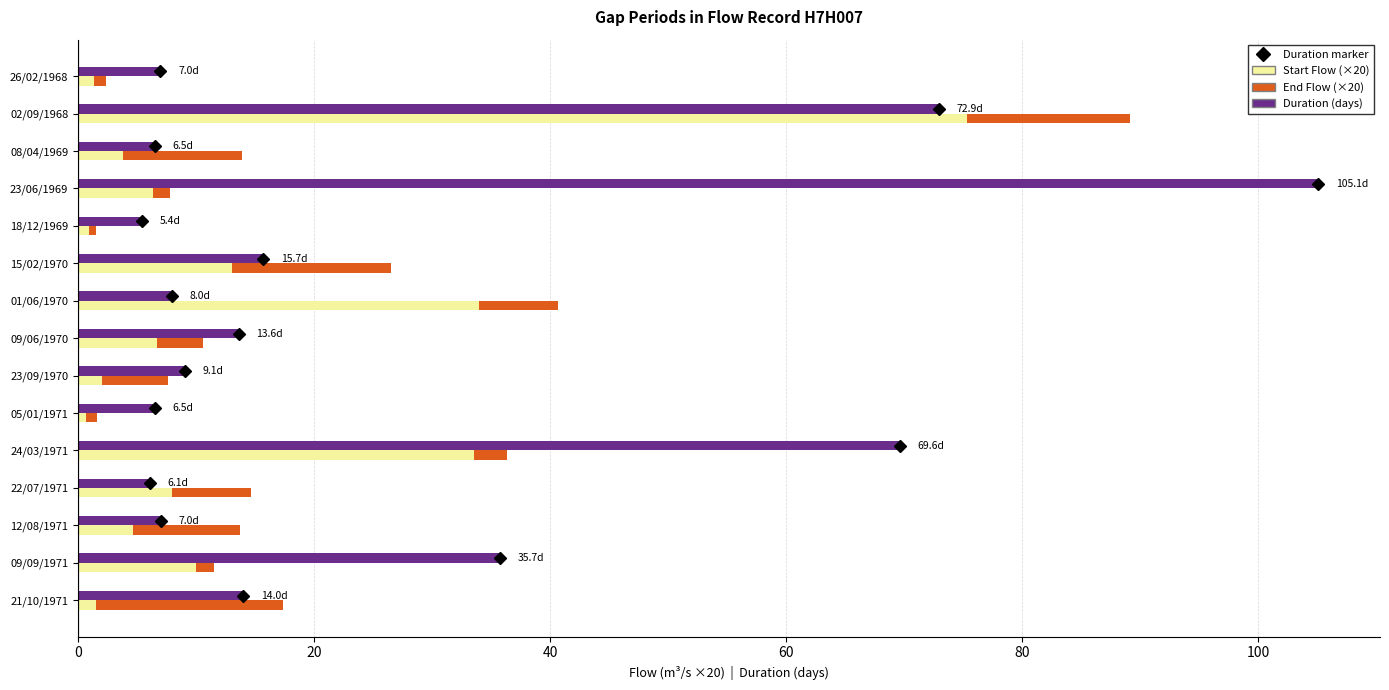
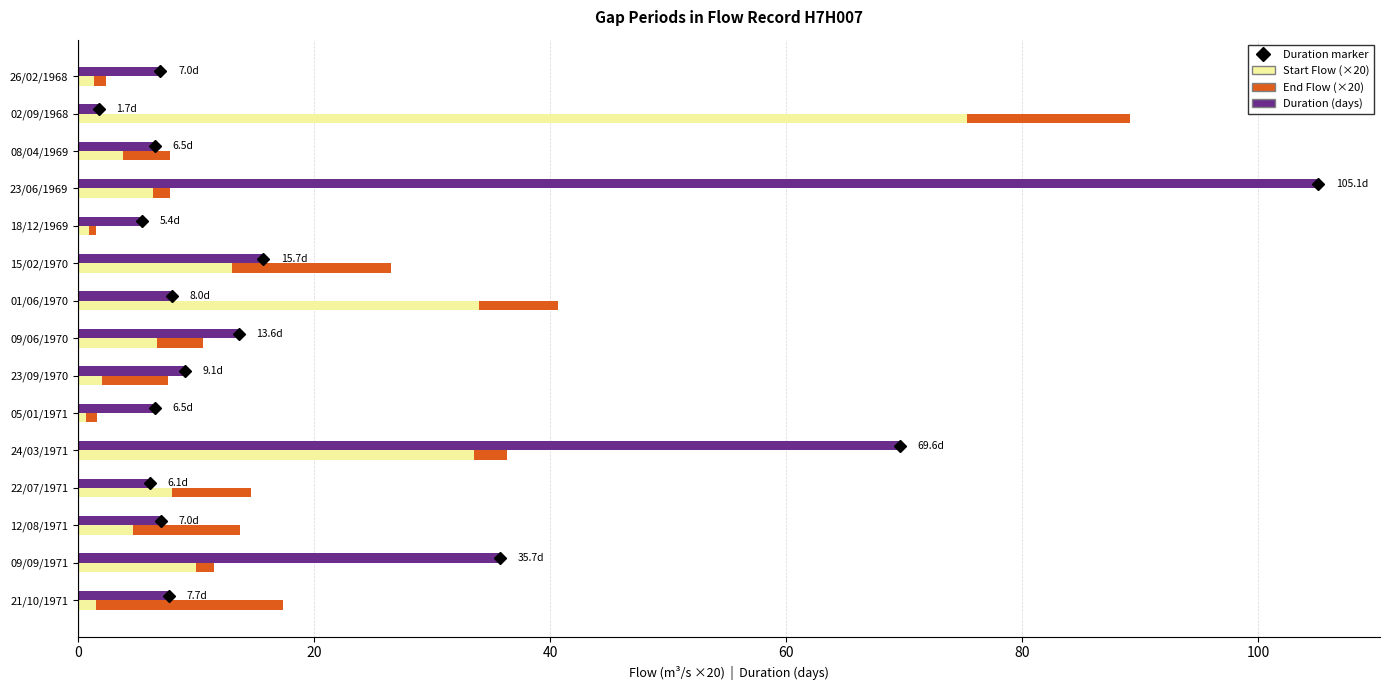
Duration (days), 02/09/1968: 72.9d -> 1.7d
End Flow (×20), 08/04/1969: 10.0 -> 4.0
Duration (days), 21/10/1971: 14.0d -> 7.7d
